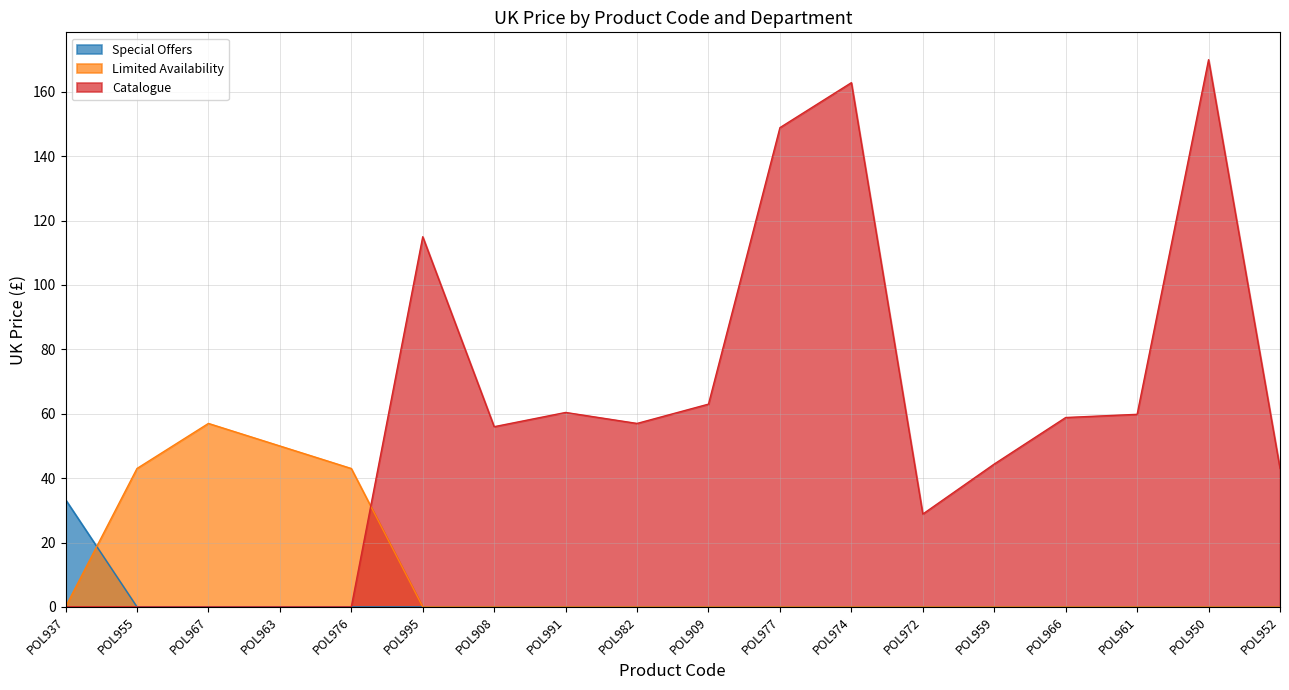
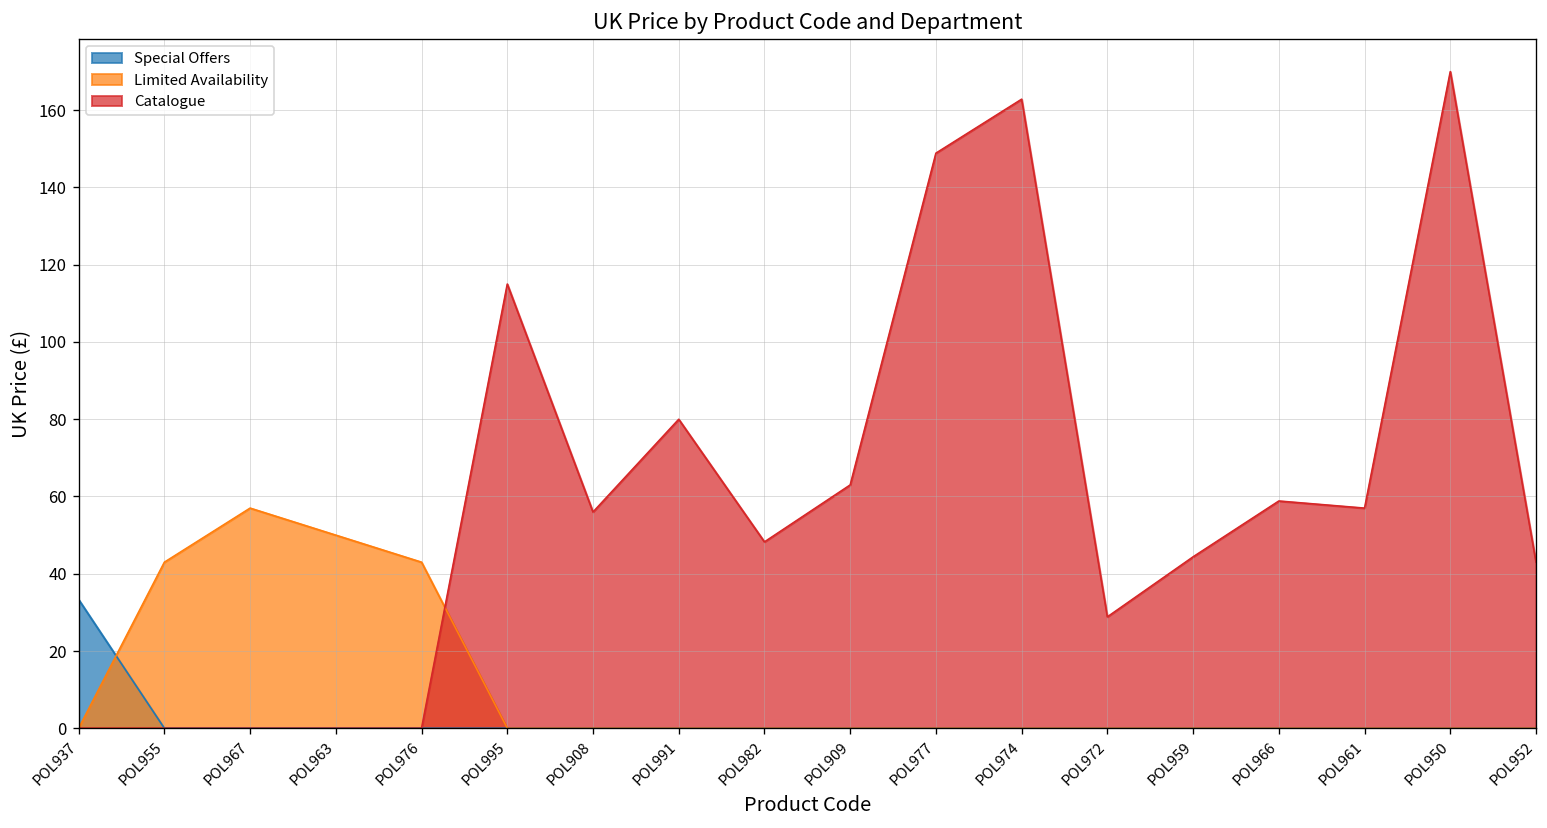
Catalogue, POL991: 60 -> 80
Catalogue, POL982: 57 -> 48
Catalogue, POL961: 60 -> 57
